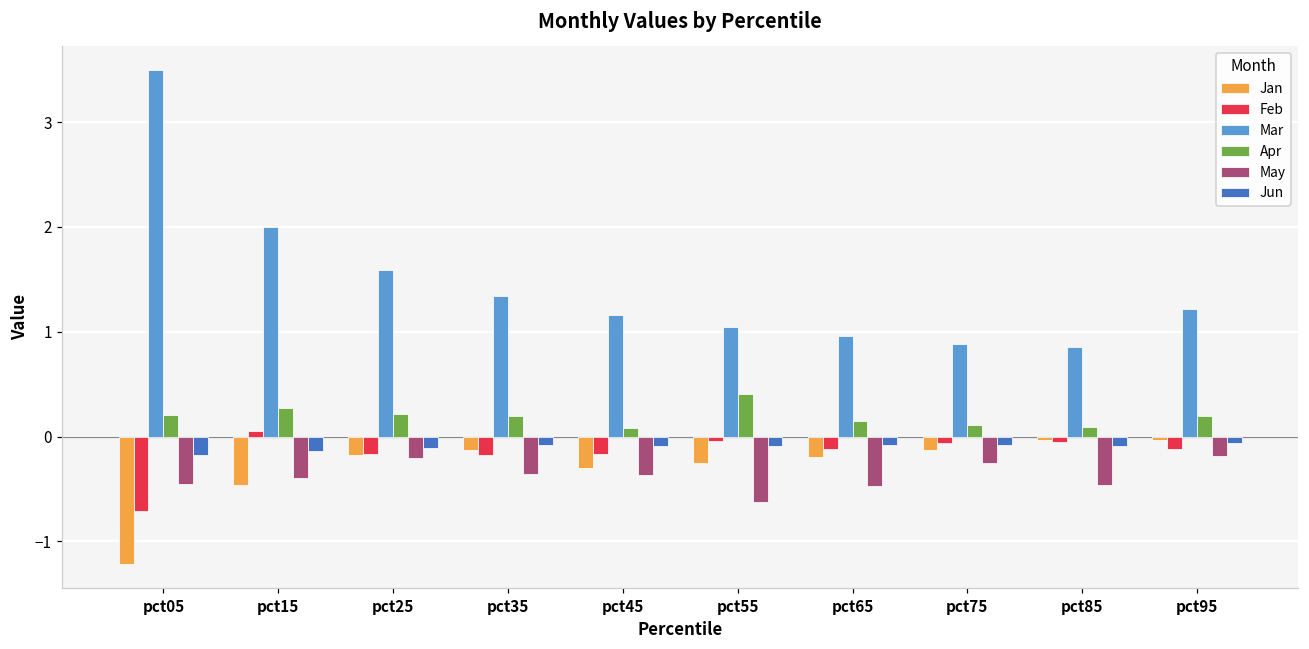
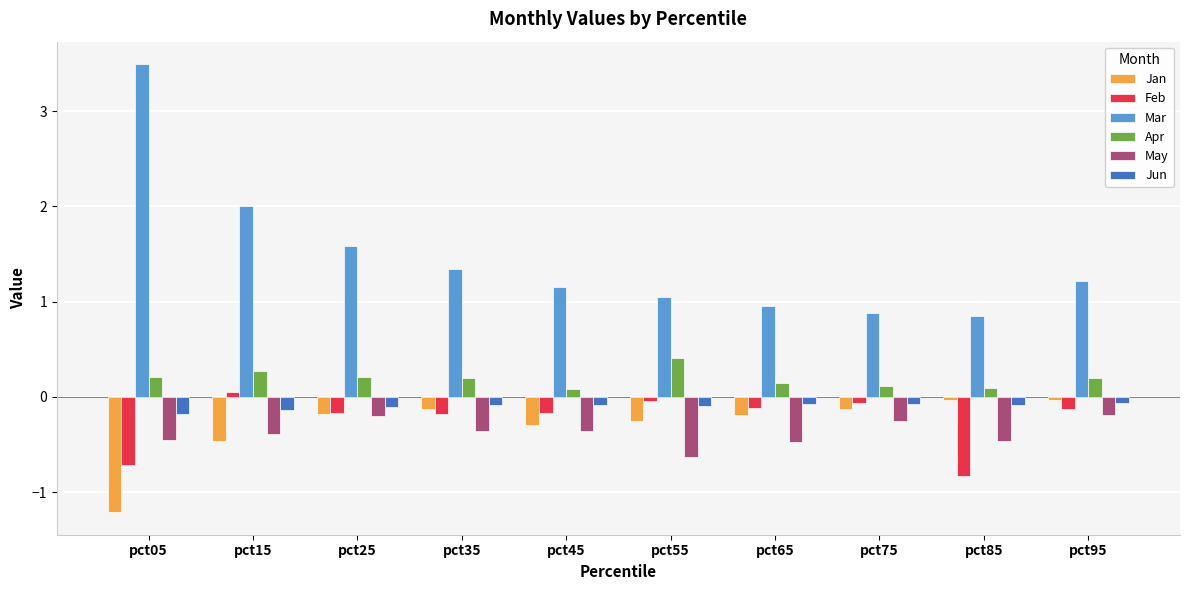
Feb, pct85: -0.1 -> -0.8
